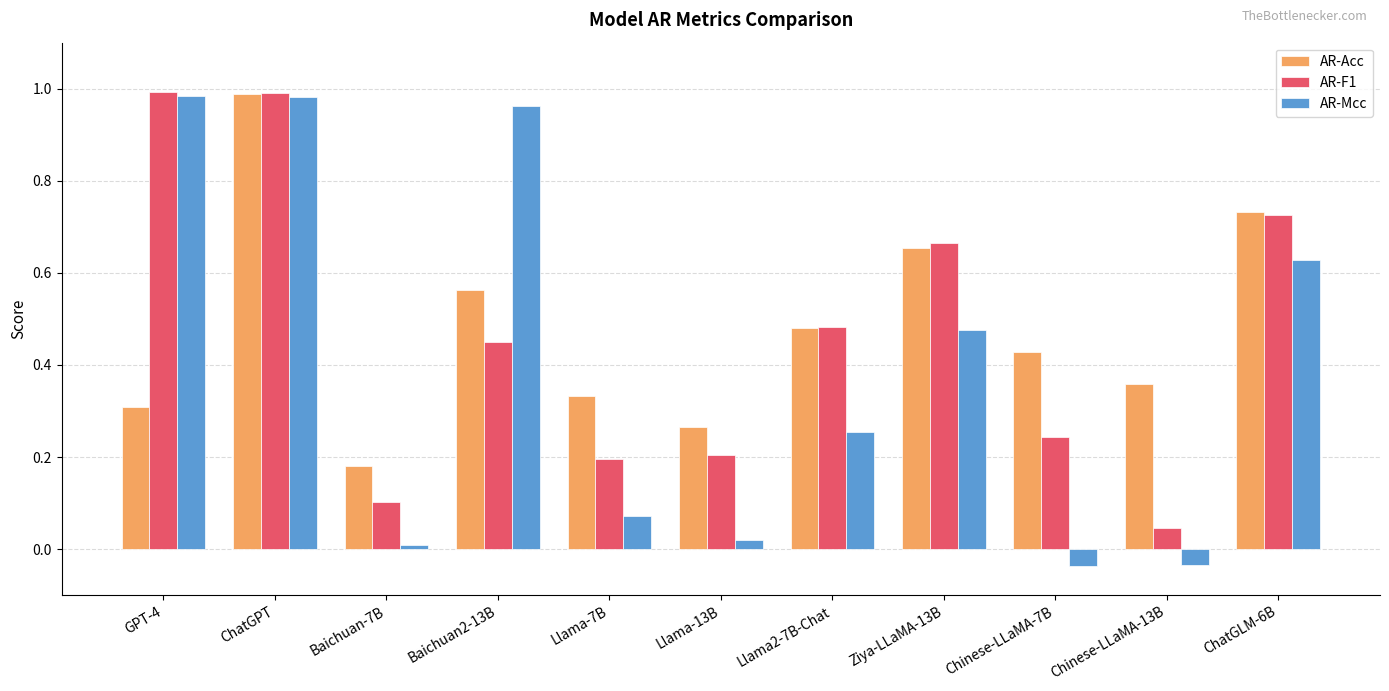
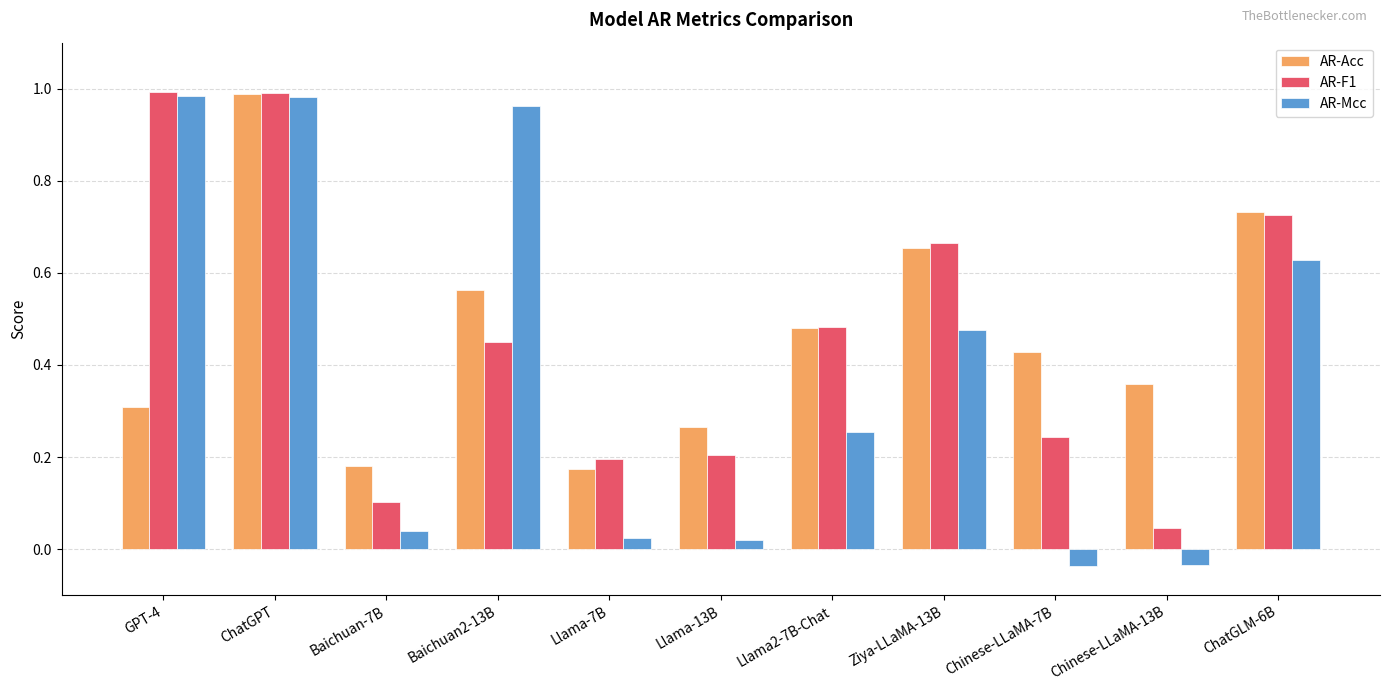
AR-Mcc, Baichuan-7B: 0.01 -> 0.04
AR-Acc, Llama-7B: 0.33 -> 0.18
AR-Mcc, Llama-7B: 0.07 -> 0.02
